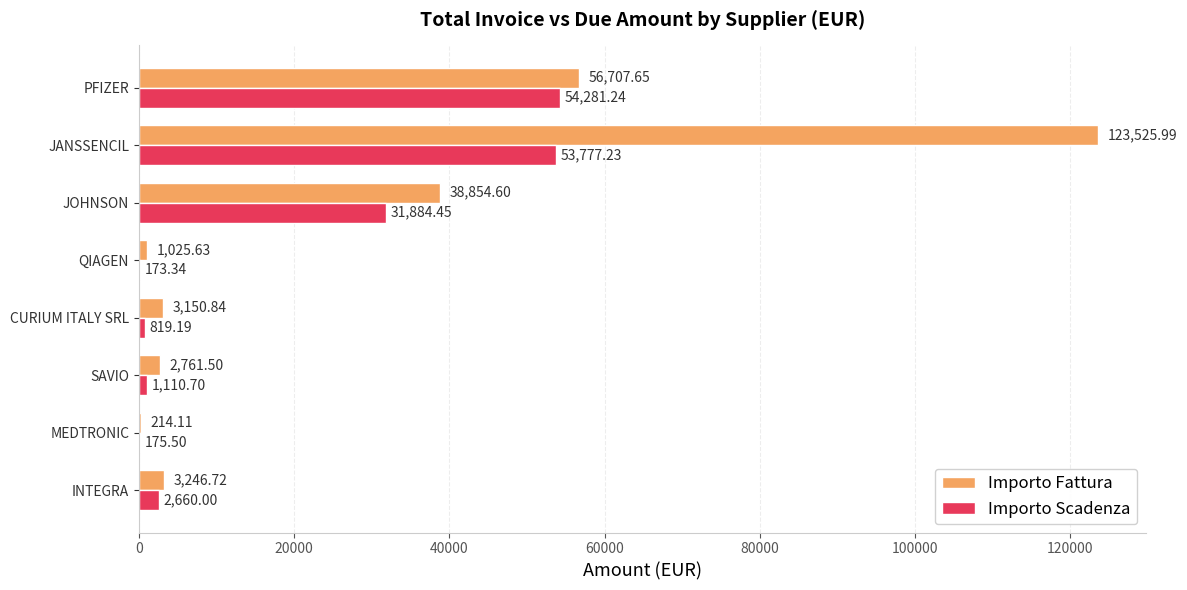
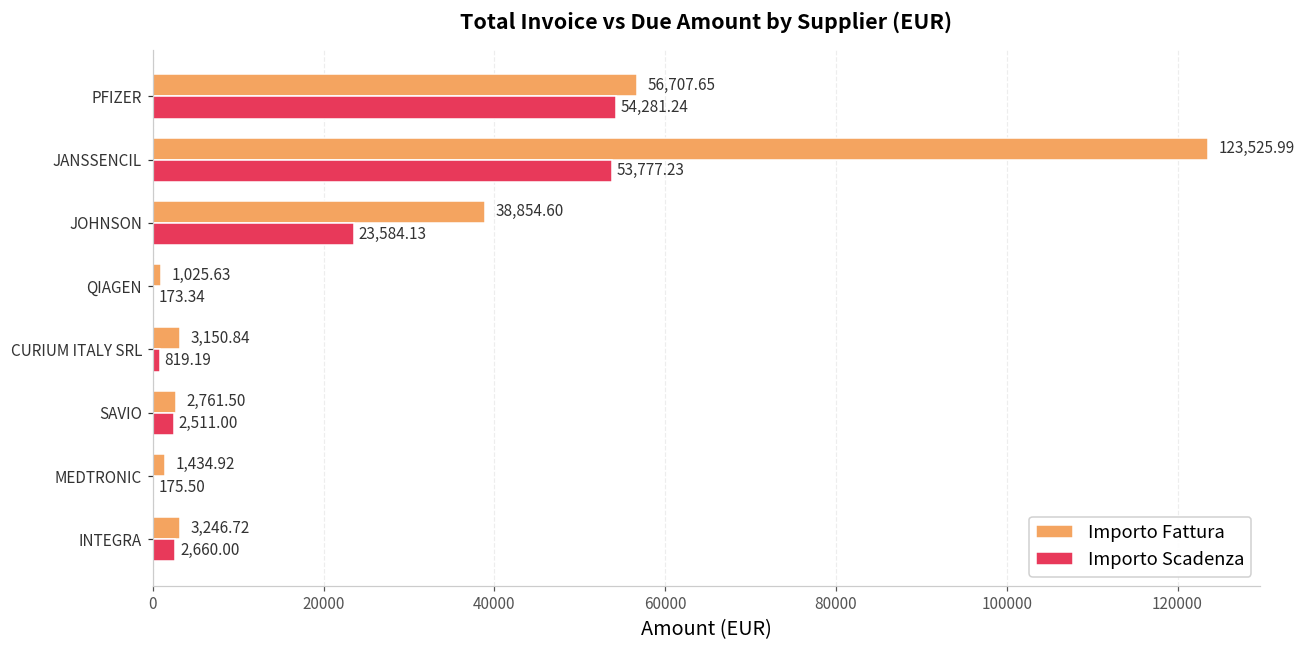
Importo Scadenza, JOHNSON: 31,884.45 -> 23,584.13
Importo Scadenza, SAVIO: 1,110.70 -> 2,511.00
Importo Fattura, MEDTRONIC: 214.11 -> 1,434.92
